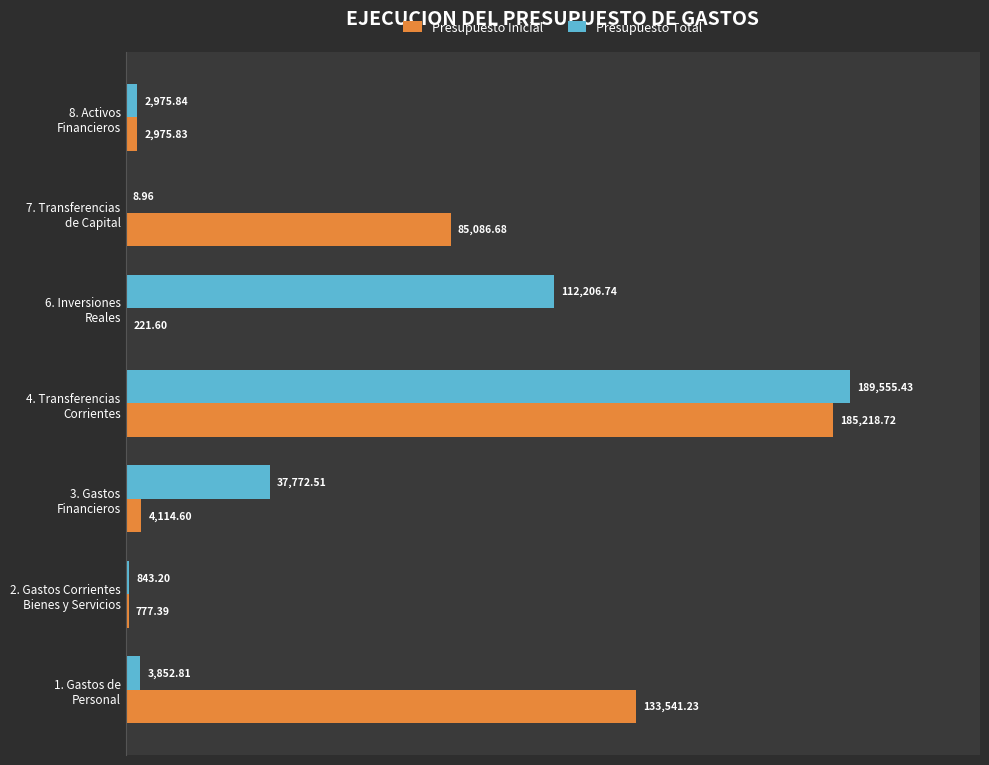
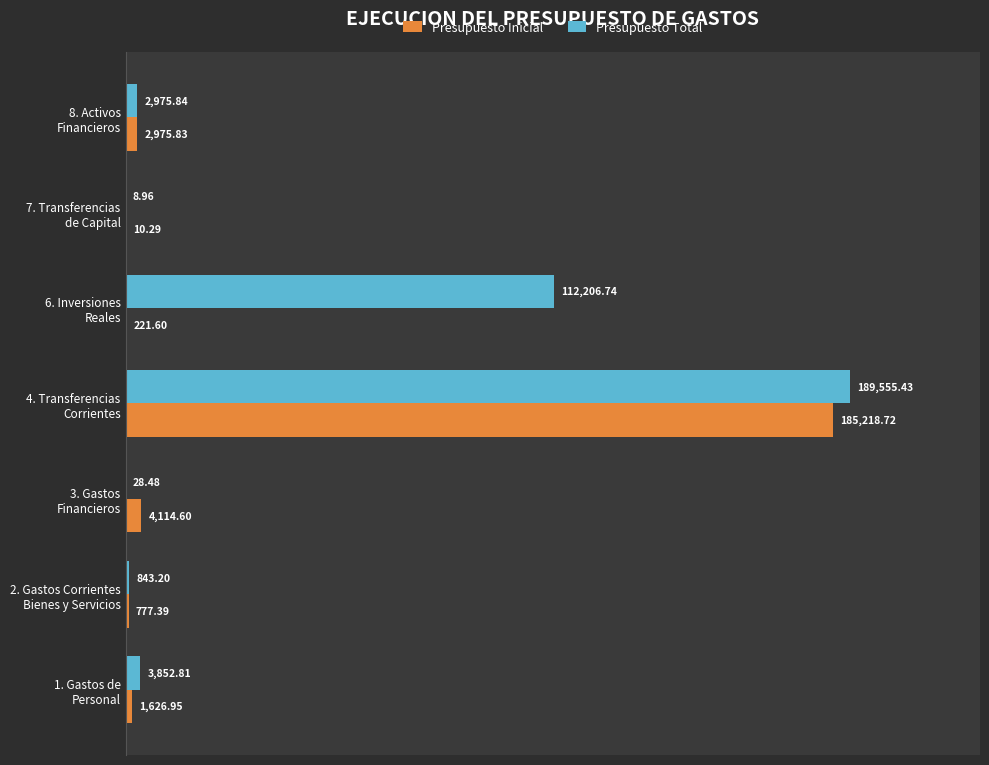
Presupuesto Inicial, 7. Transferencias de Capital: 85,086.68 -> 10.29
Presupuesto Total, 3. Gastos Financieros: 37,772.51 -> 28.48
Presupuesto Inicial, 1. Gastos de Personal: 133,541.23 -> 1,626.95
